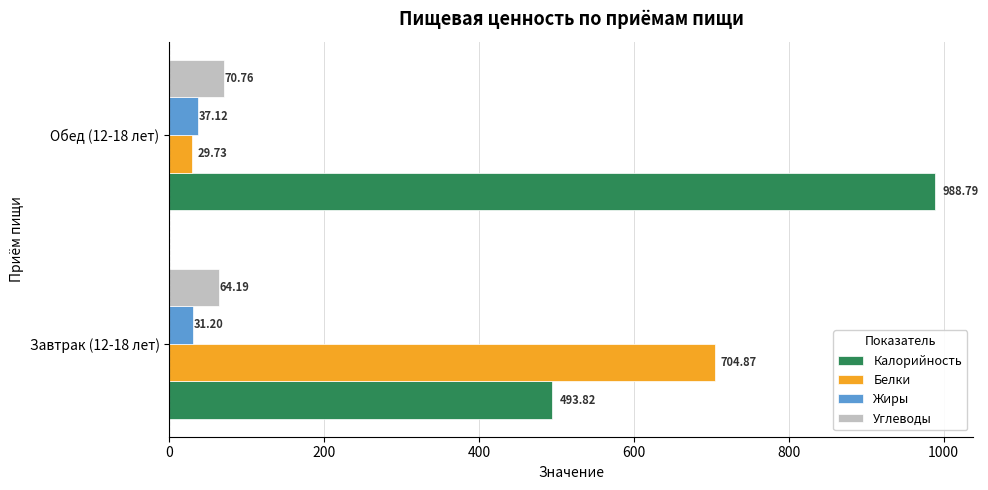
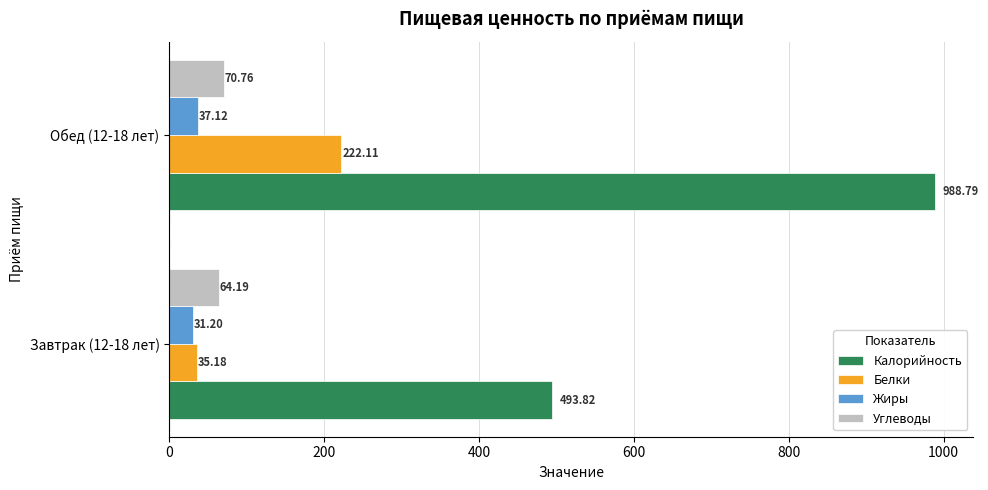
Белки, Обед (12-18 лет): 29.73 -> 222.11
Белки, Завтрак (12-18 лет): 704.87 -> 35.18
